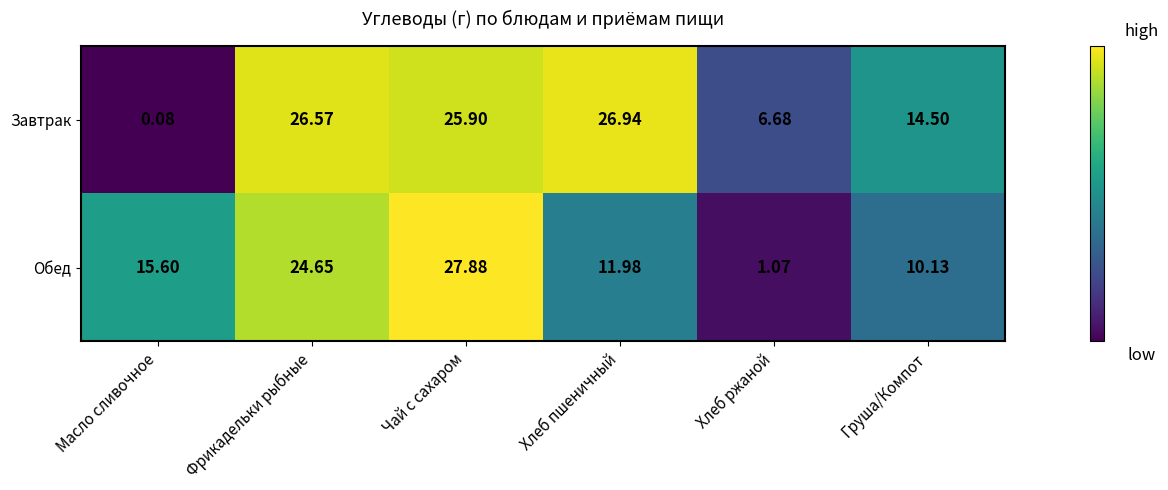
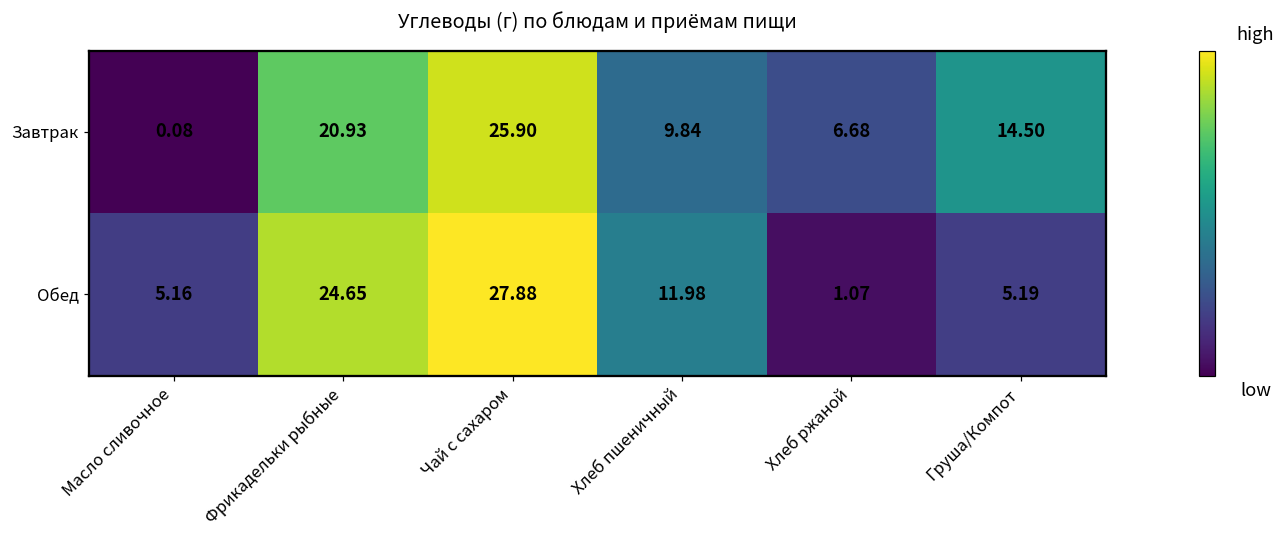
Завтрак, Фрикадельки рыбные: 26.57 -> 20.93
Завтрак, Хлеб пшеничный: 26.94 -> 9.84
Обед, Масло сливочное: 15.60 -> 5.16
Обед, Груша/Компот: 10.13 -> 5.19
